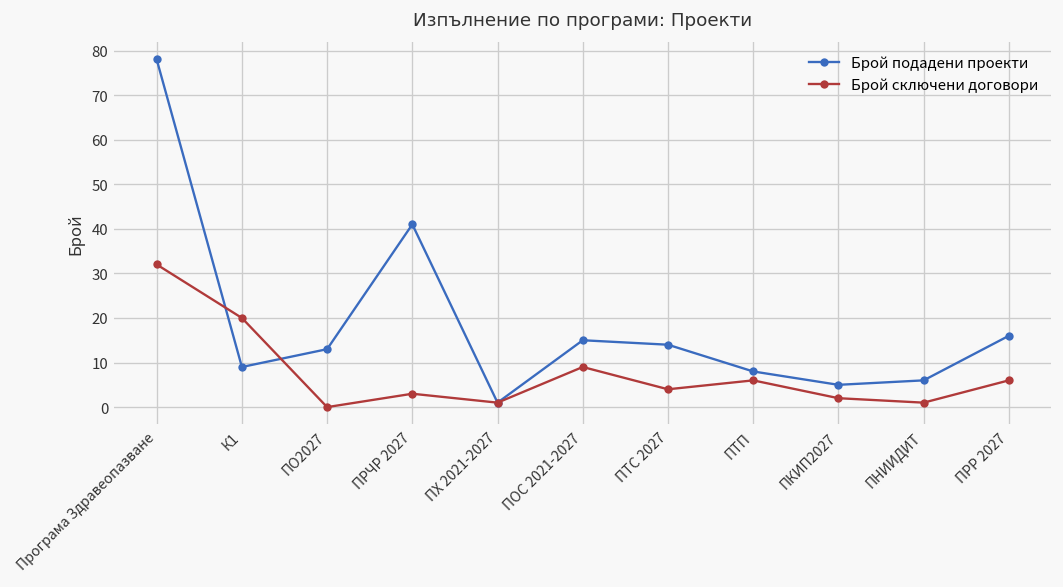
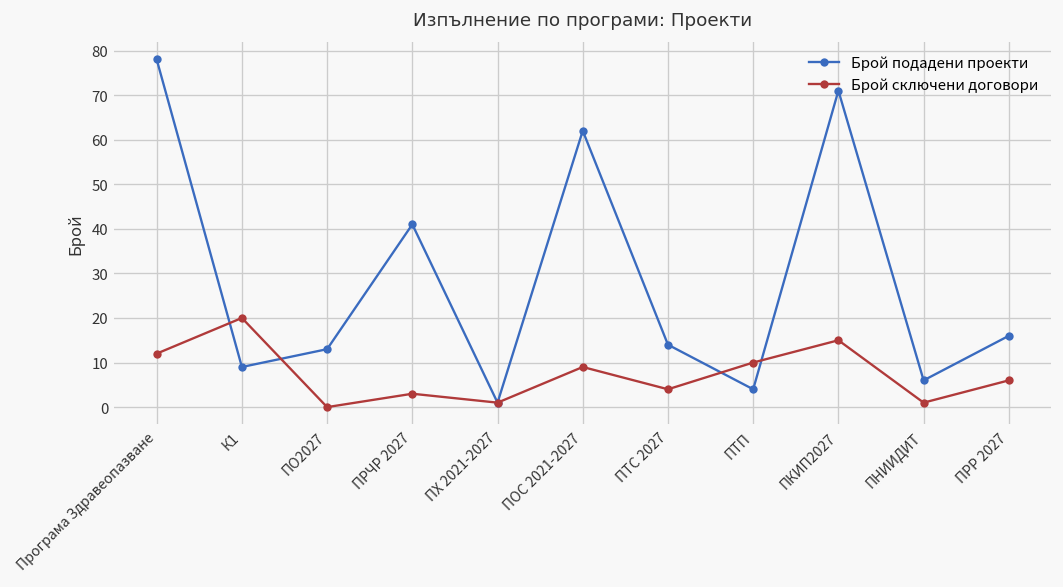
Брой сключени договори, Програма Здравеопазване: 32 -> 12
Брой подадени проекти, ПОС 2021-2027: 15 -> 62
Брой подадени проекти, ПТП: 8 -> 4
Брой сключени договори, ПТП: 6 -> 10
Брой подадени проекти, ПКИП2027: 5 -> 71
Брой сключени договори, ПКИП2027: 2 -> 15
